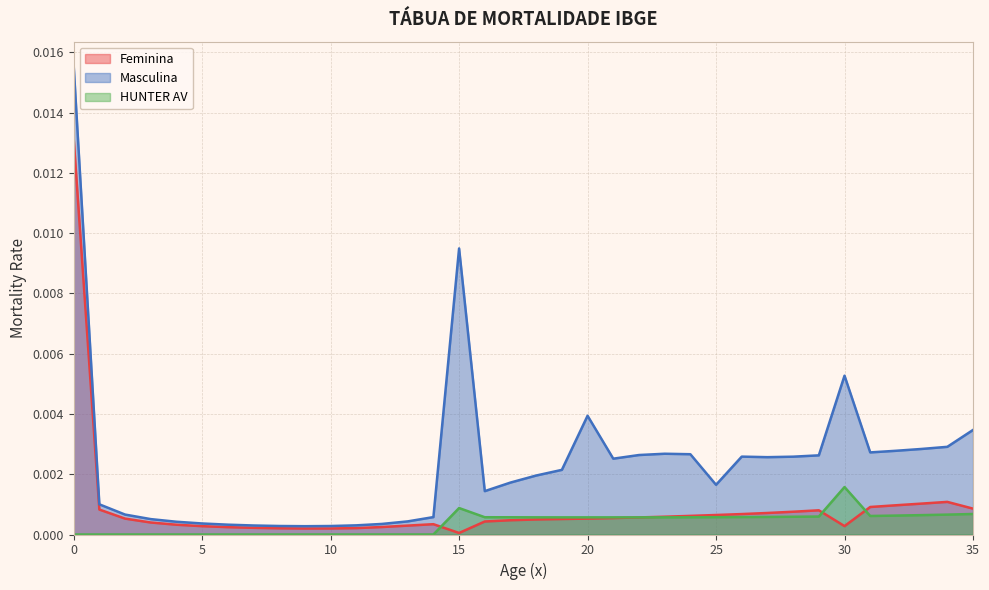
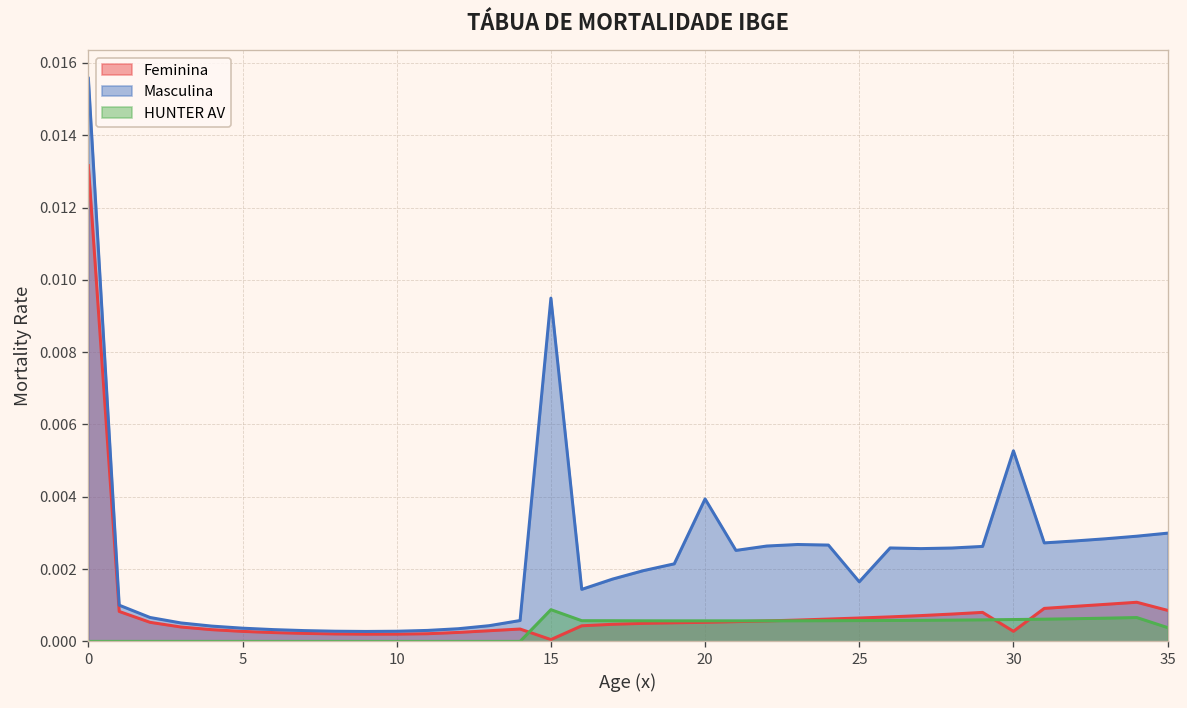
HUNTER AV, 30: 0.0016 -> 0.0006
Masculina, 35: 0.0035 -> 0.0030
HUNTER AV, 35: 0.0007 -> 0.0004
